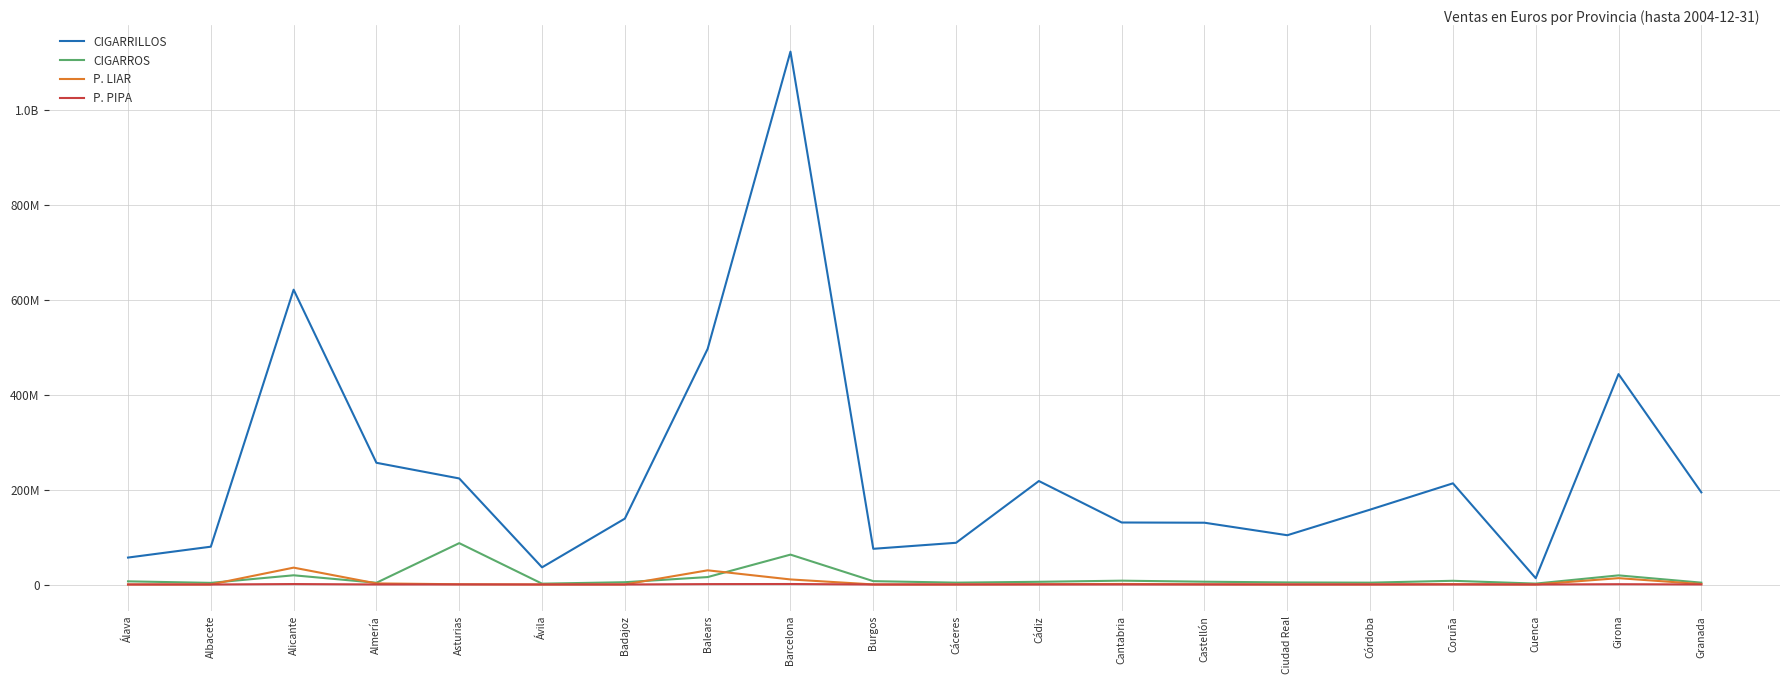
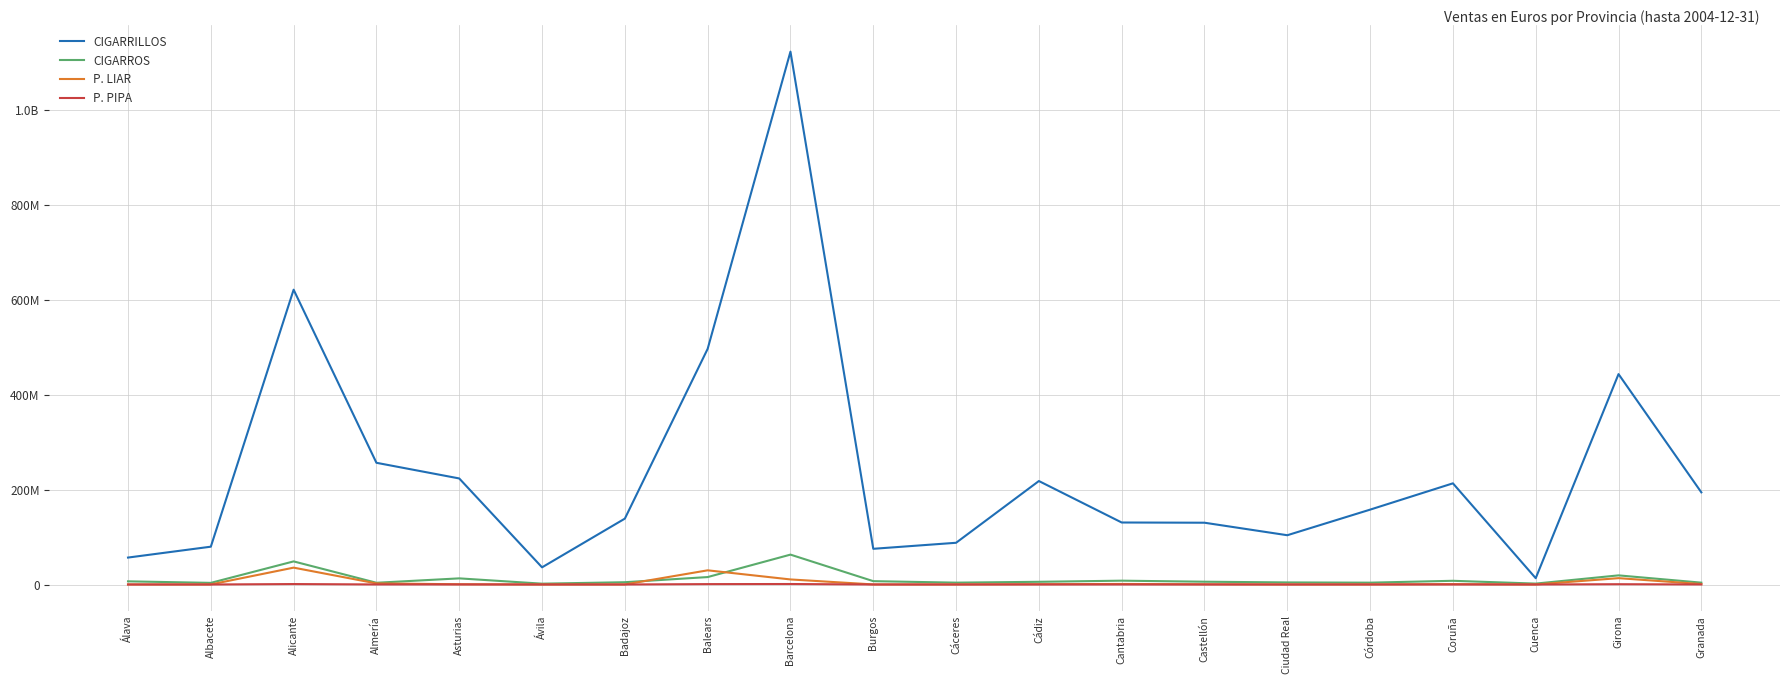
CIGARROS, Alicante: 20000000 -> 50000000
CIGARROS, Asturias: 90000000 -> 10000000
